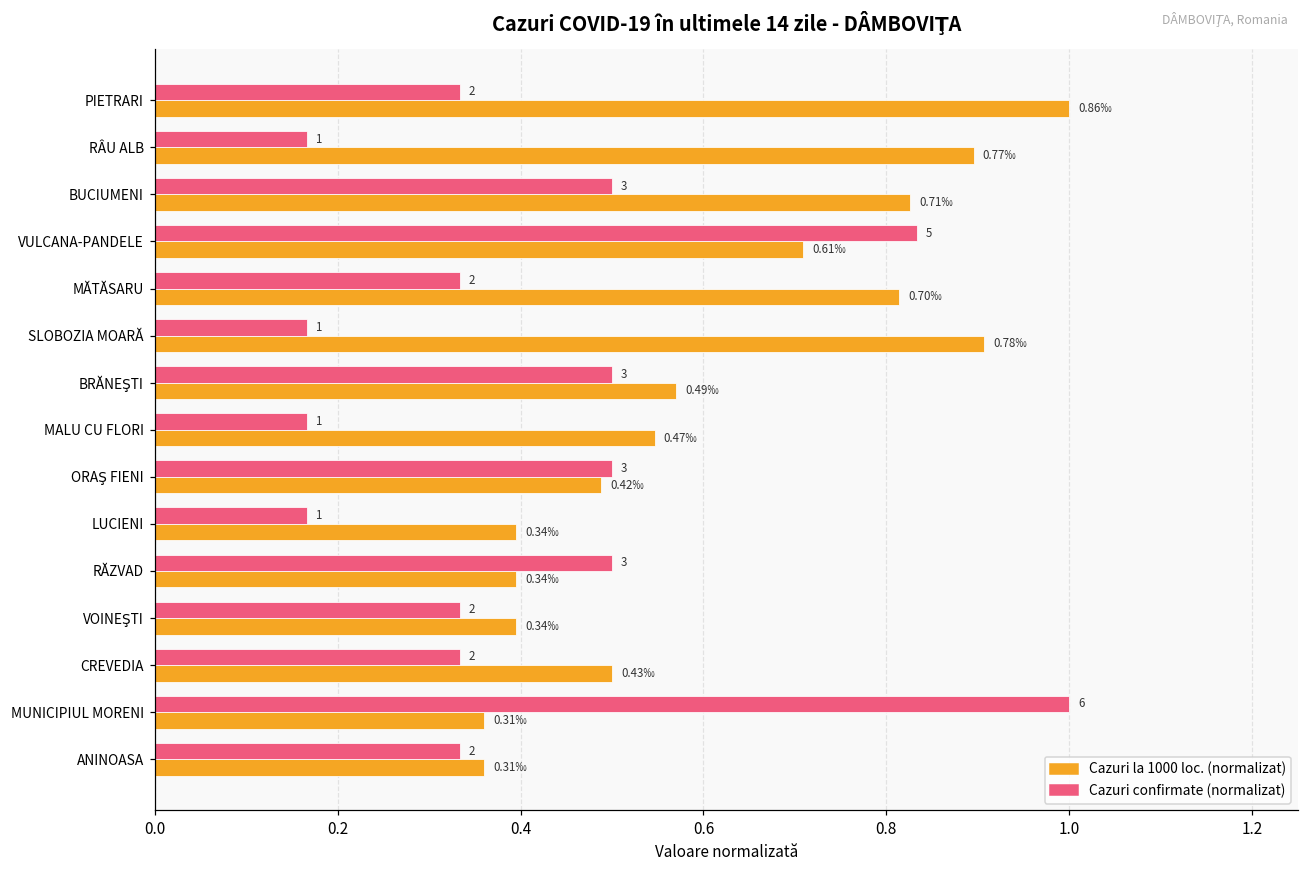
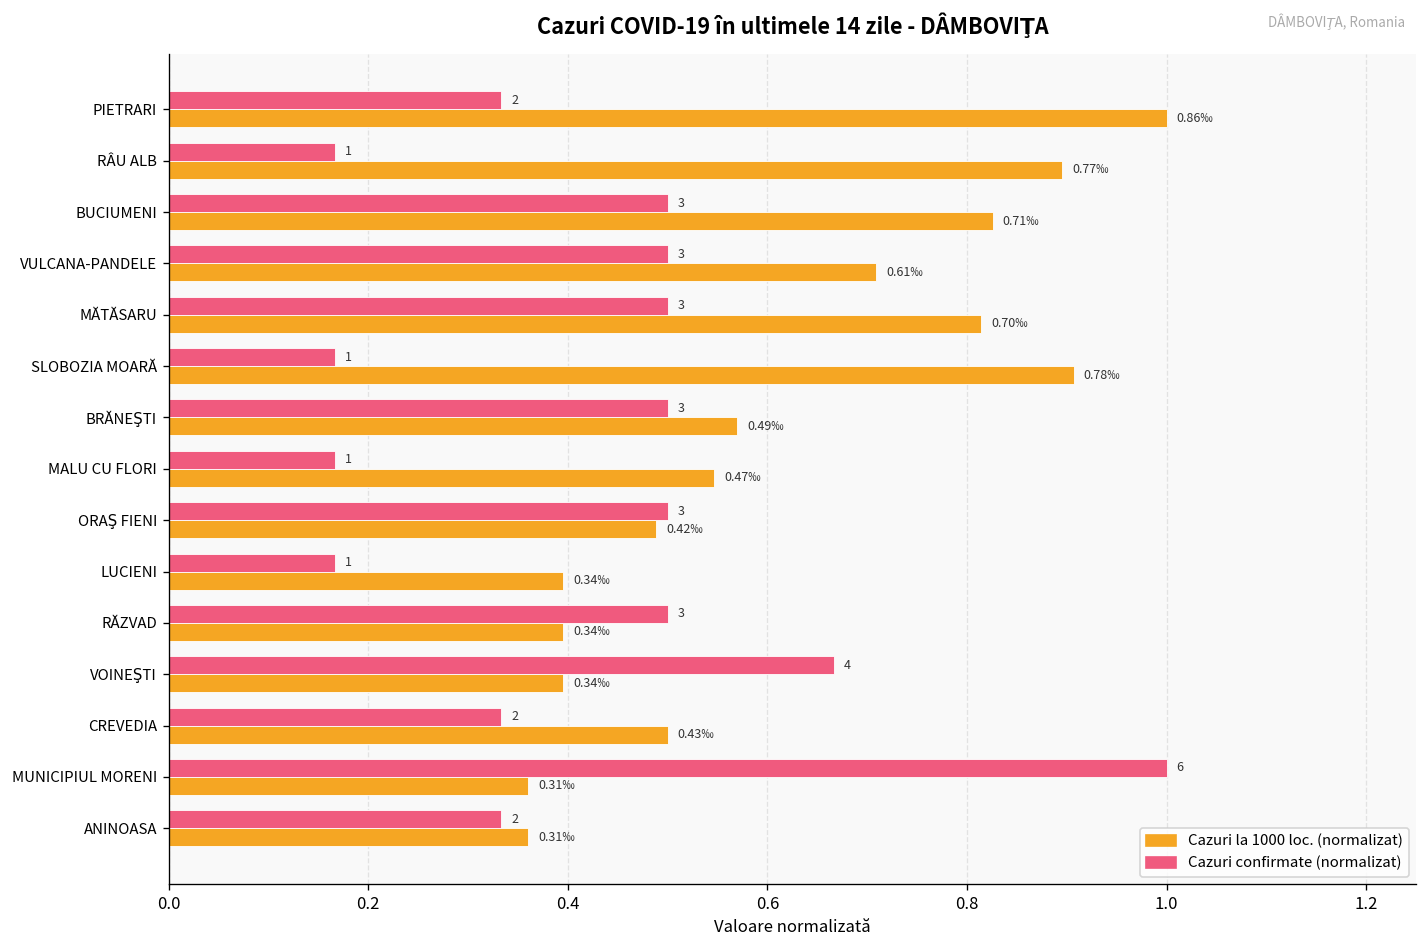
Cazuri confirmate (normalizat), VULCANA-PANDELE: 5 -> 3
Cazuri confirmate (normalizat), MĂTĂSARU: 2 -> 3
Cazuri confirmate (normalizat), VOINEŞTI: 2 -> 4
